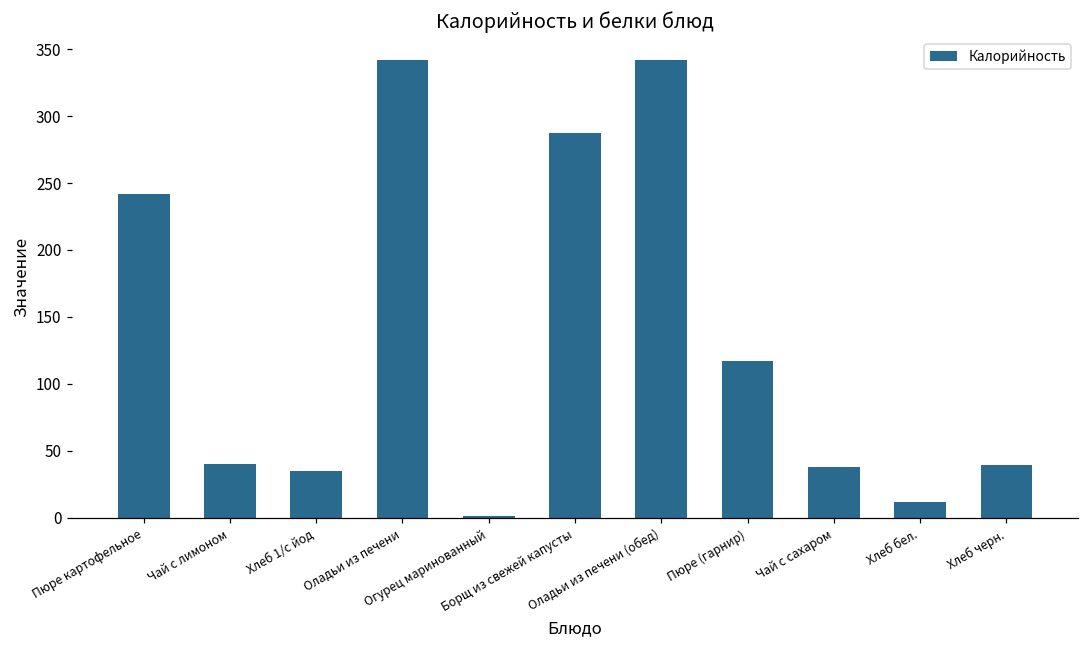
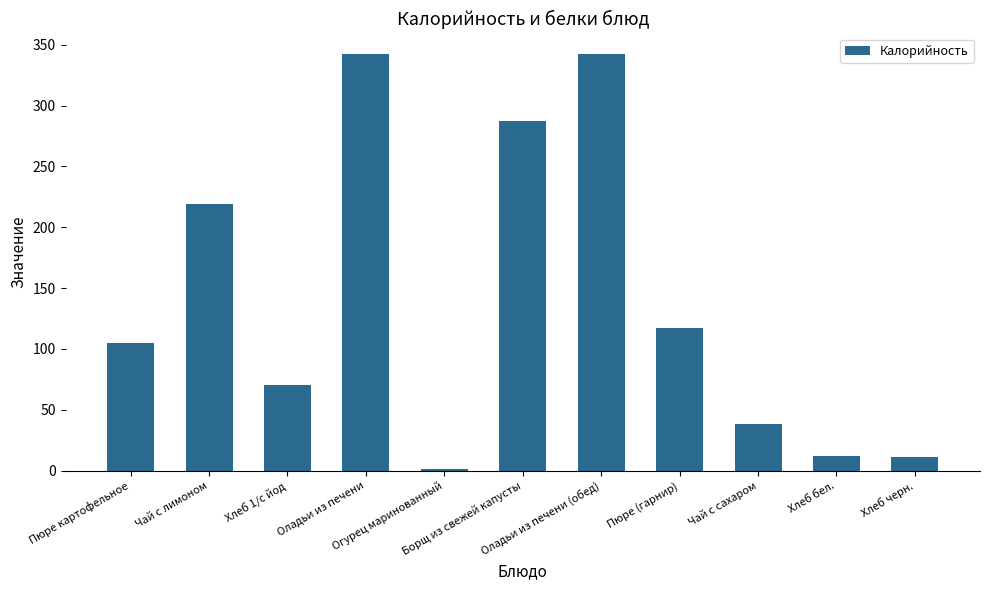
Пюре картофельное: 242 -> 105
Чай с лимоном: 40 -> 219
Хлеб 1/с йод: 35 -> 70
Хлеб черн.: 40 -> 12
